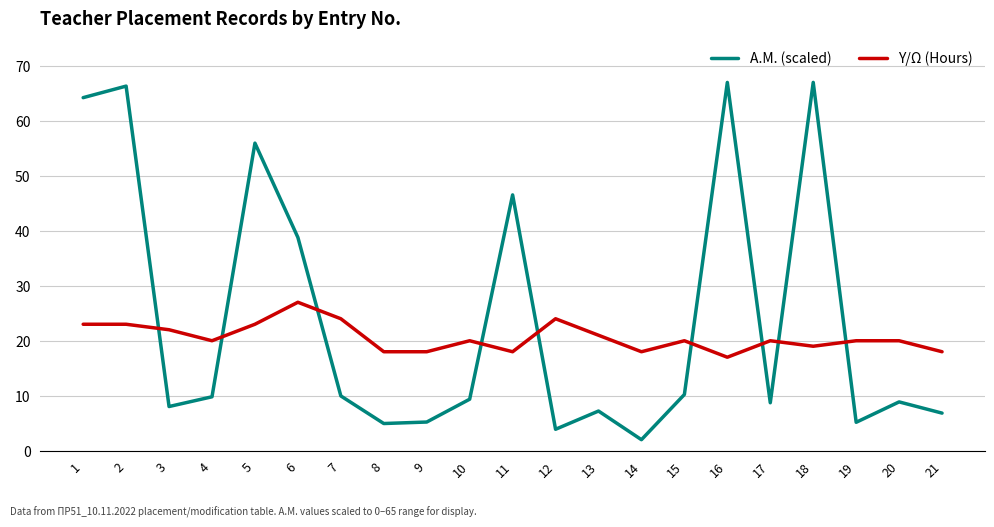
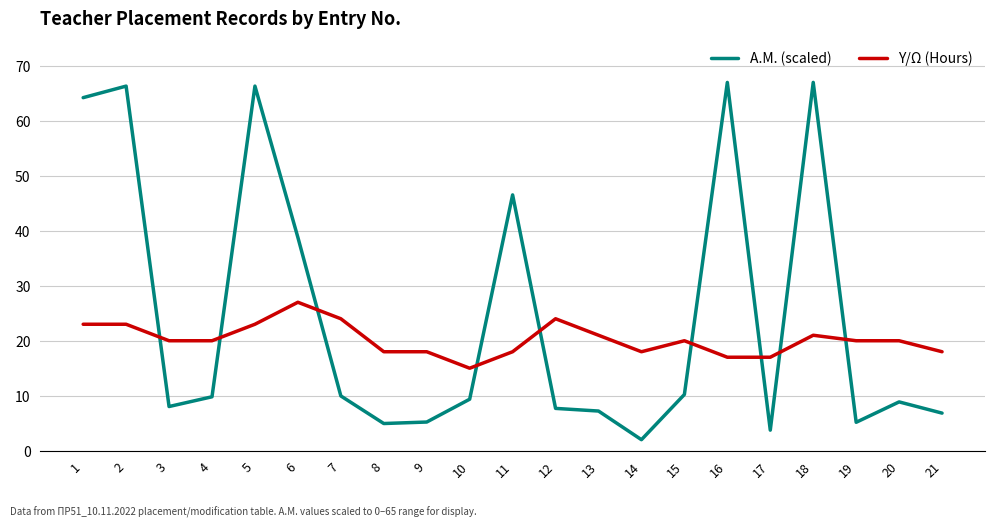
Υ/Ω (Hours), 3: 22 -> 20
Α.Μ. (scaled), 5: 56 -> 66
Υ/Ω (Hours), 10: 20 -> 15
Α.Μ. (scaled), 12: 4 -> 8
Α.Μ. (scaled), 17: 9 -> 4
Υ/Ω (Hours), 17: 20 -> 17
Υ/Ω (Hours), 18: 19 -> 21
